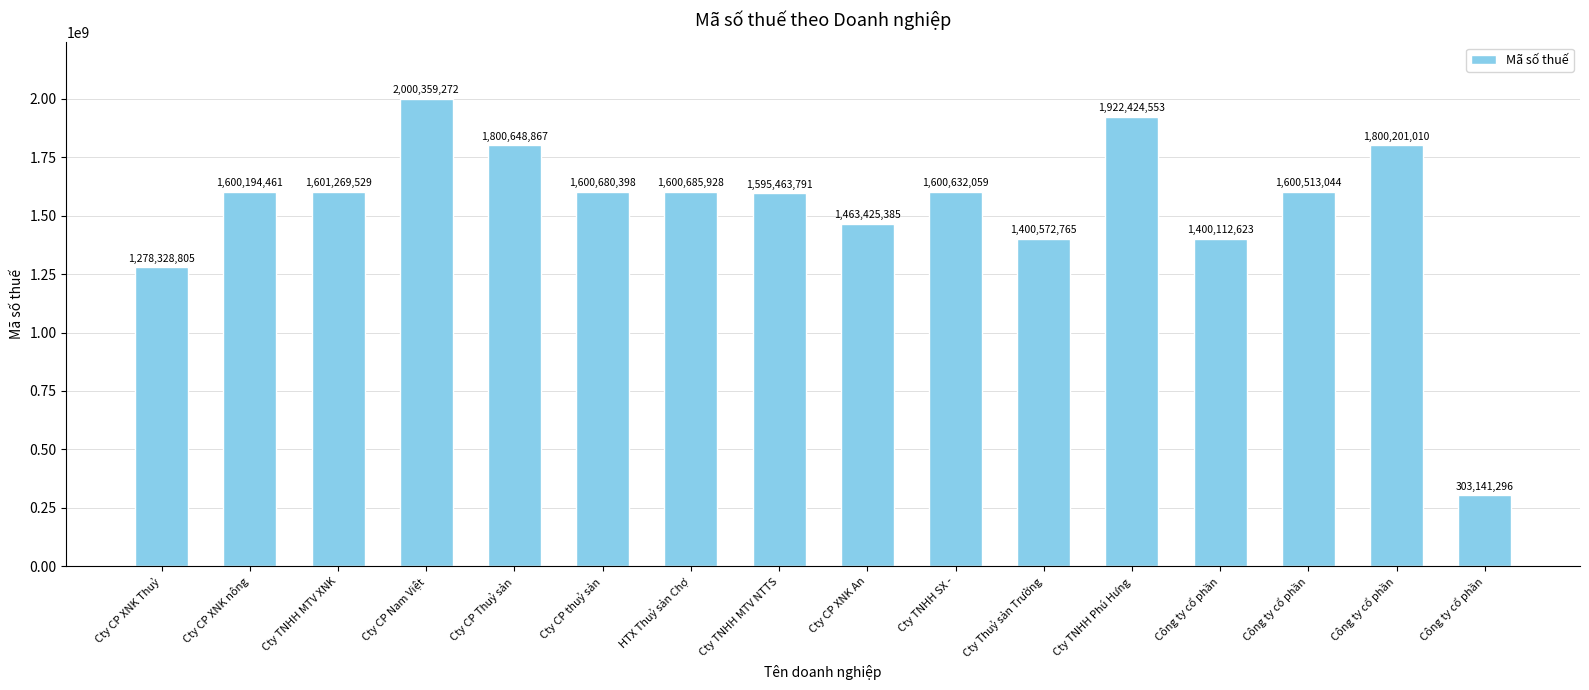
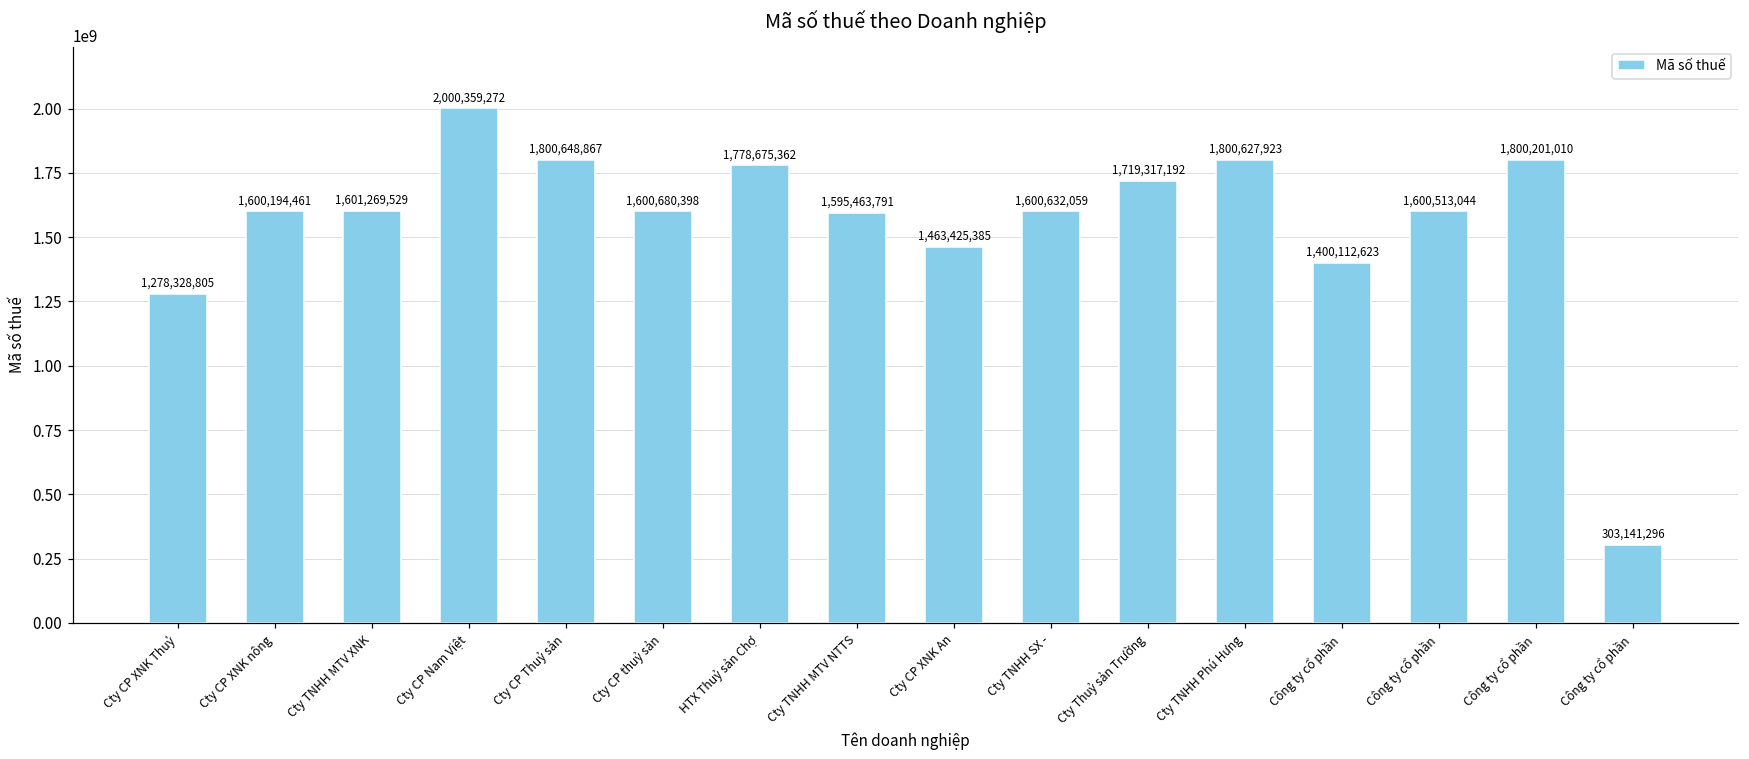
HTX Thuỷ sản Chợ: 1,600,685,928 -> 1,778,675,362
Cty Thuỷ sản Trường: 1,400,572,765 -> 1,719,317,192
Cty TNHH Phú Hưng: 1,922,424,553 -> 1,800,627,923
